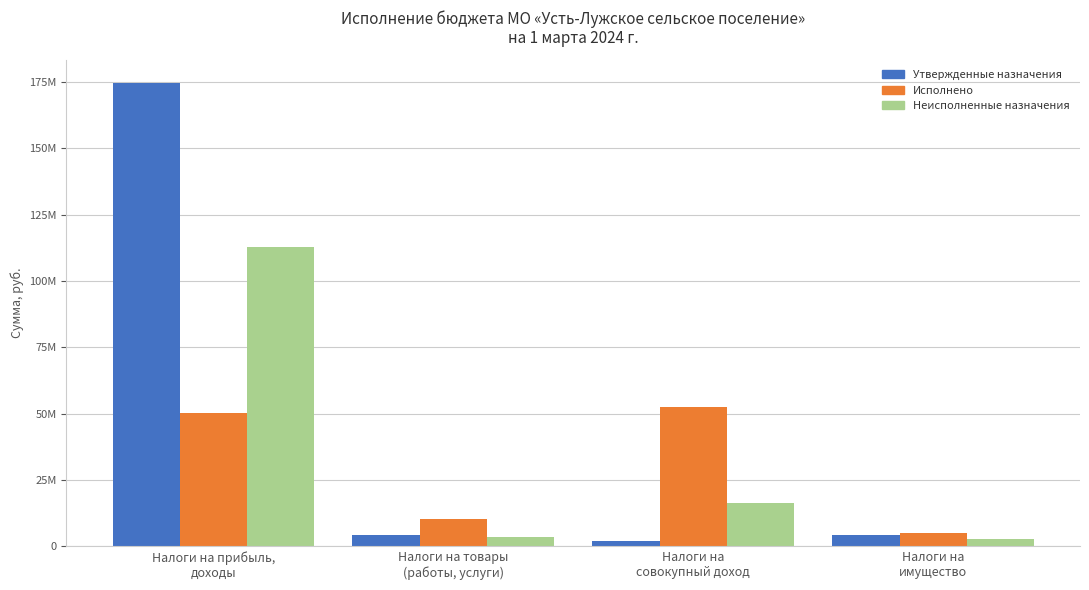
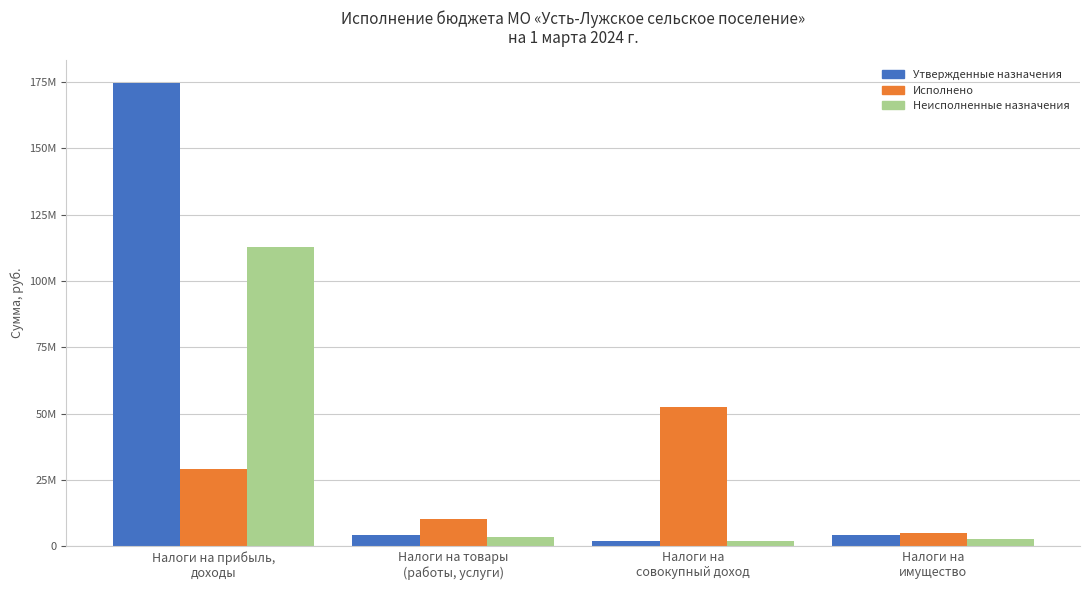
Исполнено, Налоги на прибыль, доходы: 50000000 -> 29000000
Неисполненные назначения, Налоги на совокупный доход: 17000000 -> 2000000
